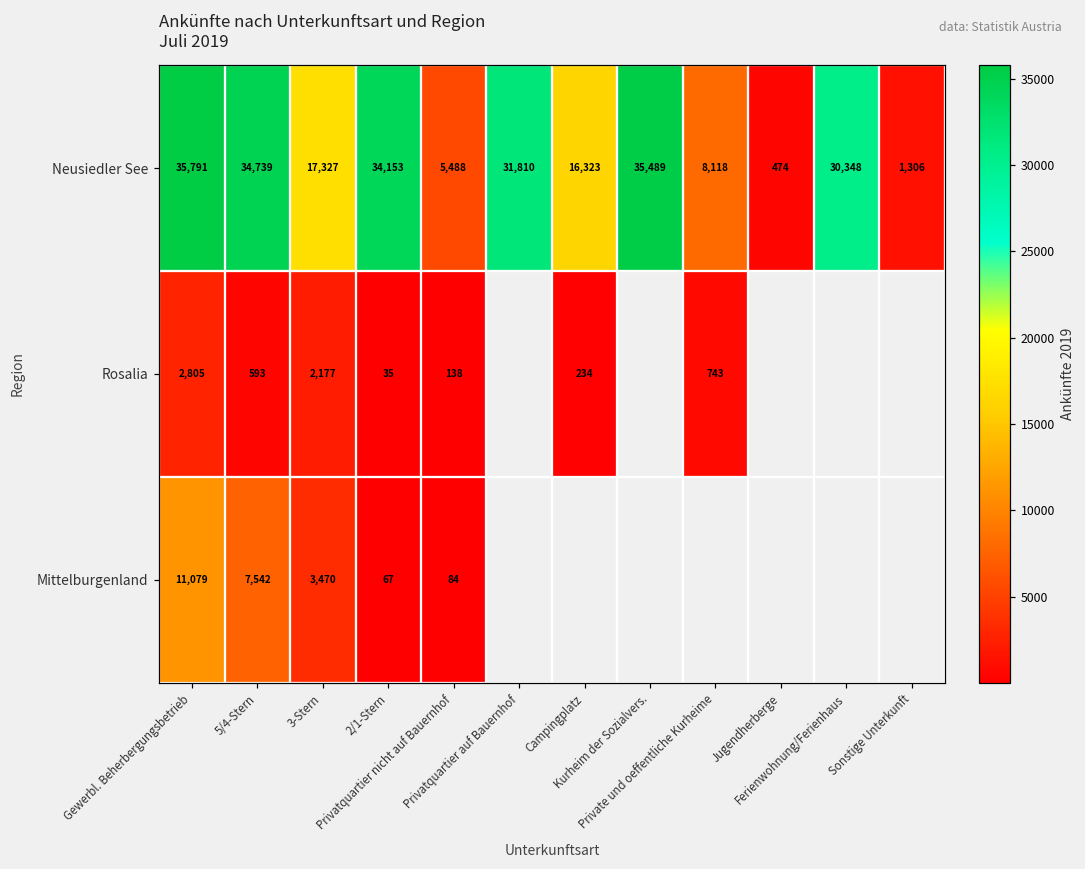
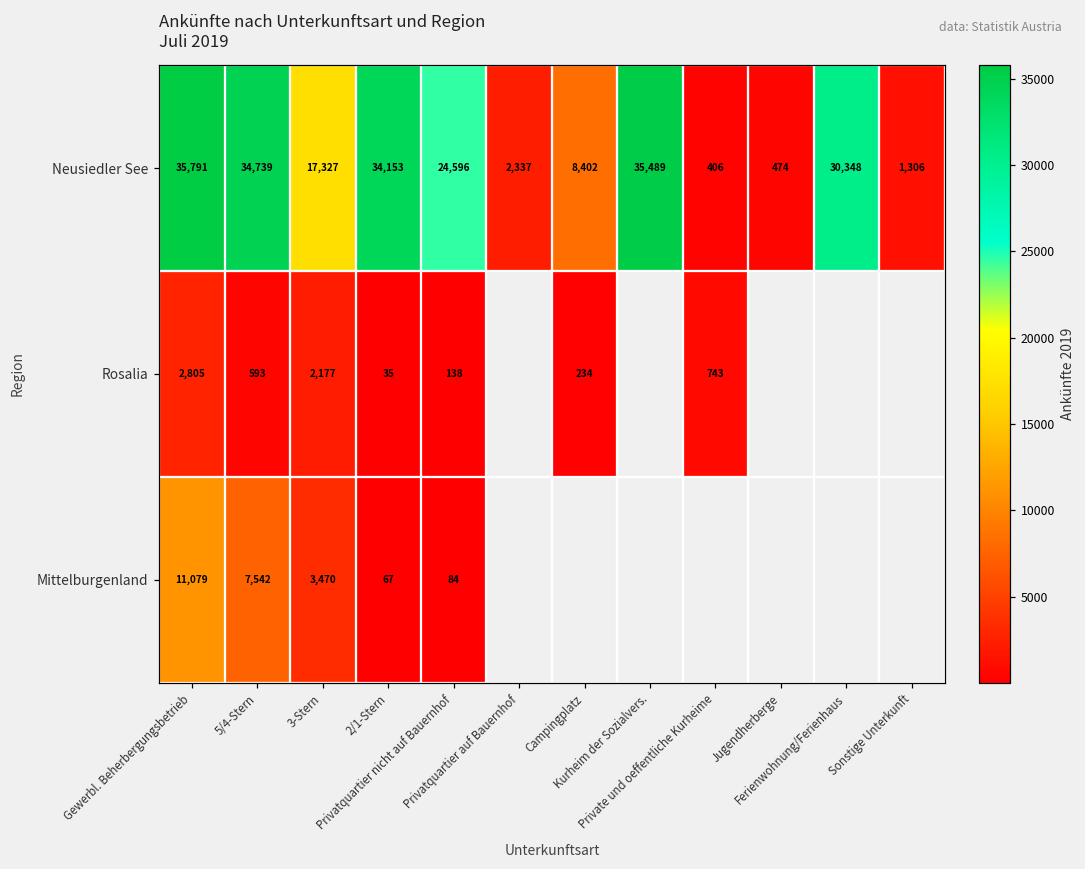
Neusiedler See, Privatquartier nicht auf Bauernhof: 5,488 -> 24,596
Neusiedler See, Privatquartier auf Bauernhof: 31,810 -> 2,337
Neusiedler See, Campingplatz: 16,323 -> 8,402
Neusiedler See, Private und oeffentliche Kurheime: 8,118 -> 406
